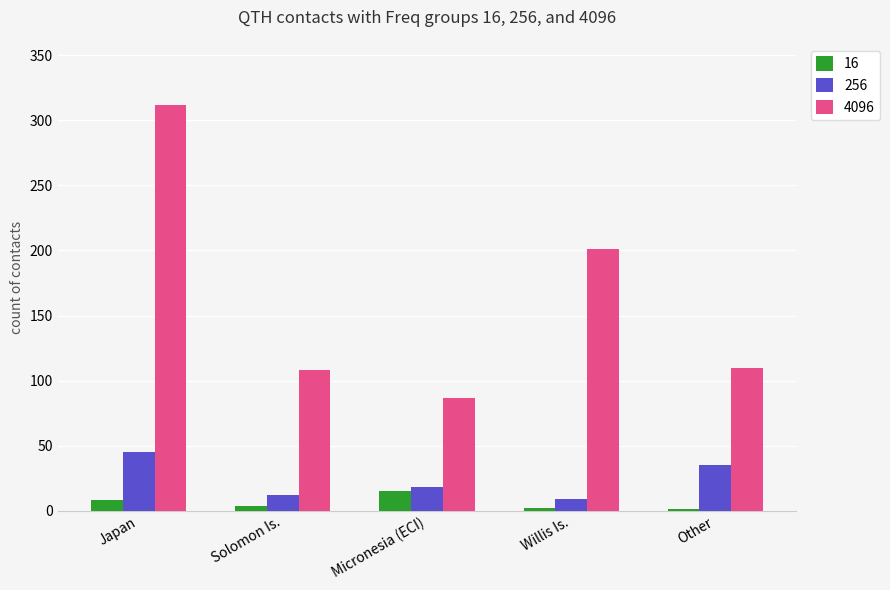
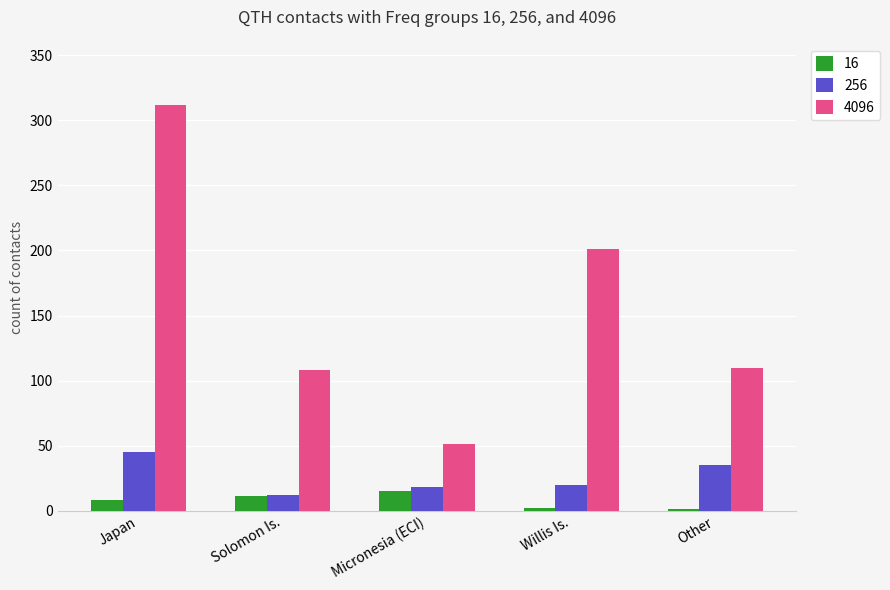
16, Solomon Is.: 4 -> 11
4096, Micronesia (ECI): 87 -> 51
256, Willis Is.: 9 -> 20
